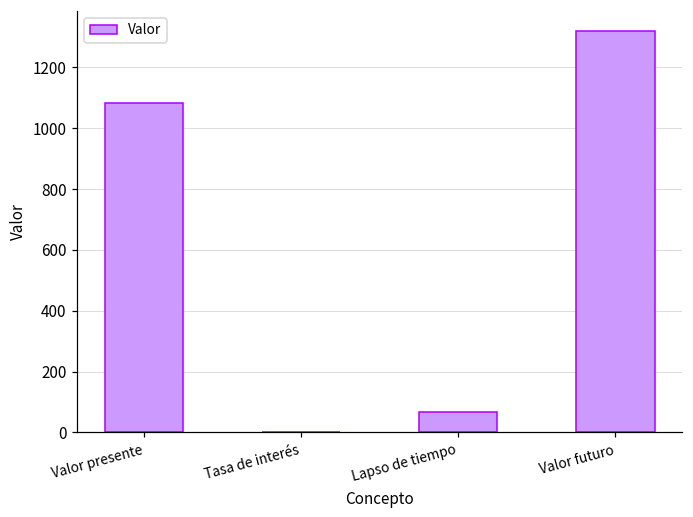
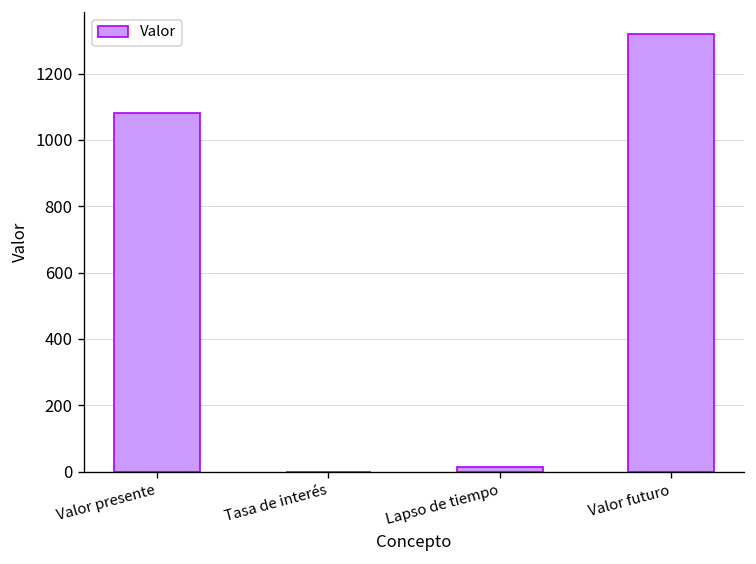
Lapso de tiempo: 70 -> 10
